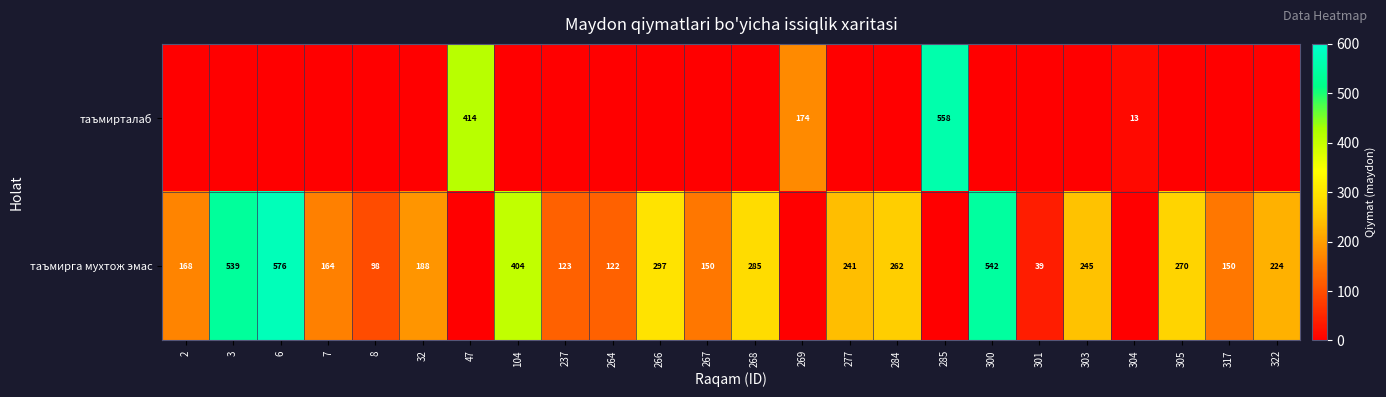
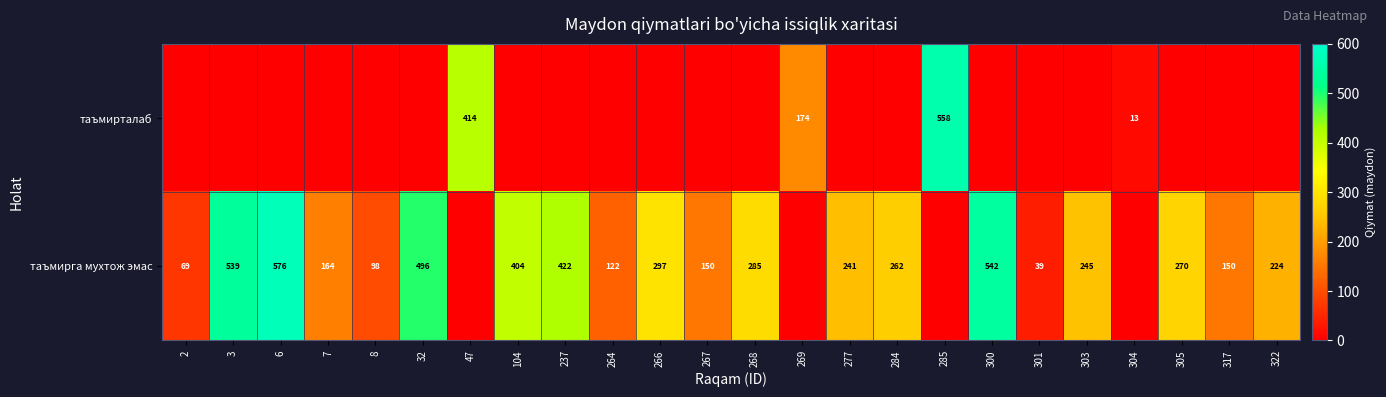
таъмирга мухтож эмас, 2: 168 -> 69
таъмирга мухтож эмас, 32: 188 -> 496
таъмирга мухтож эмас, 237: 123 -> 422
